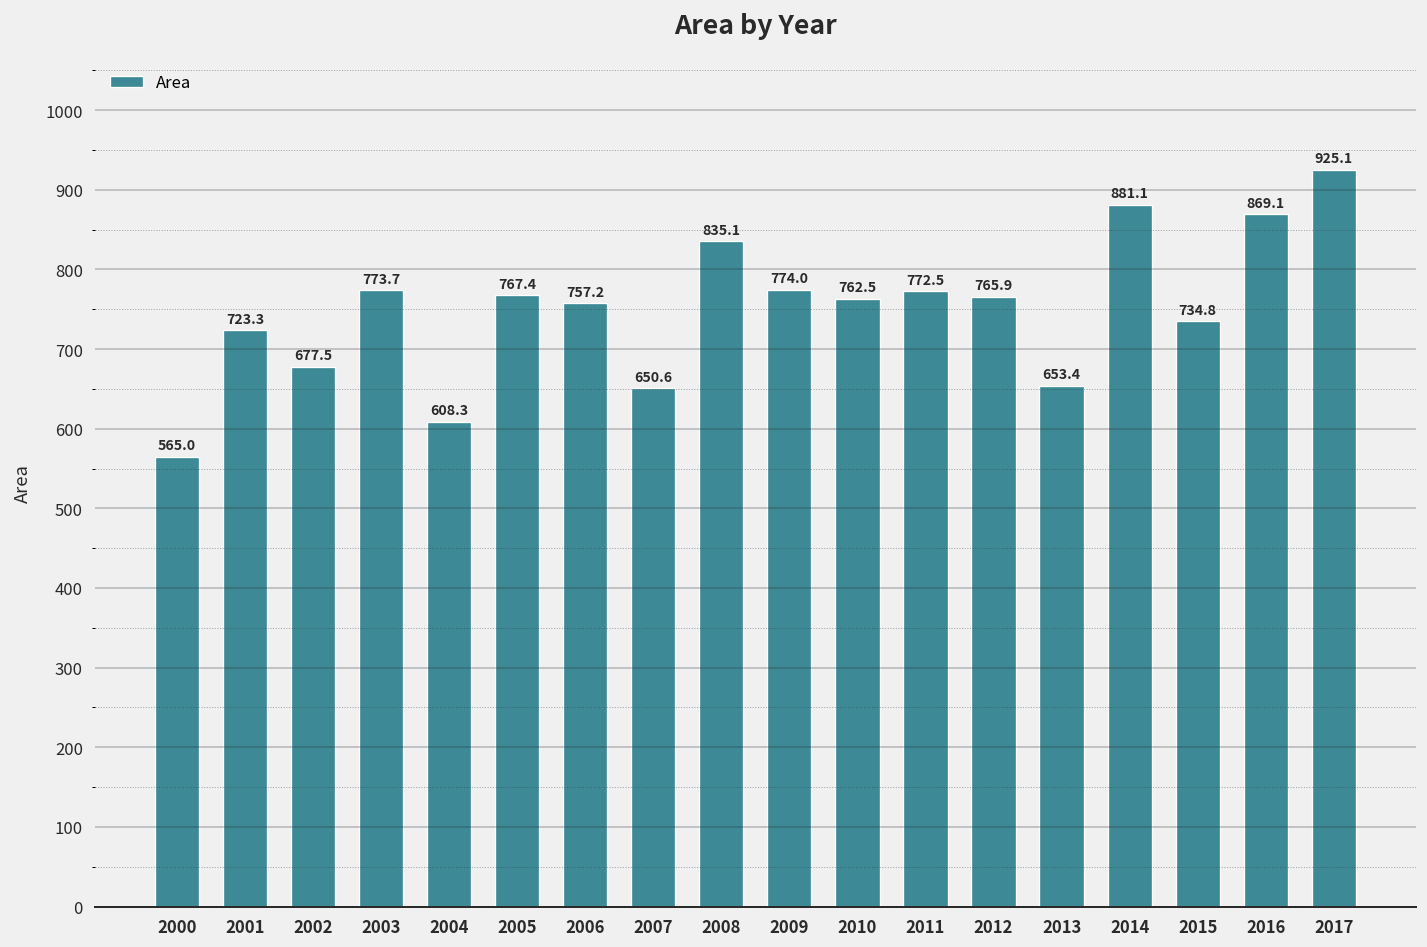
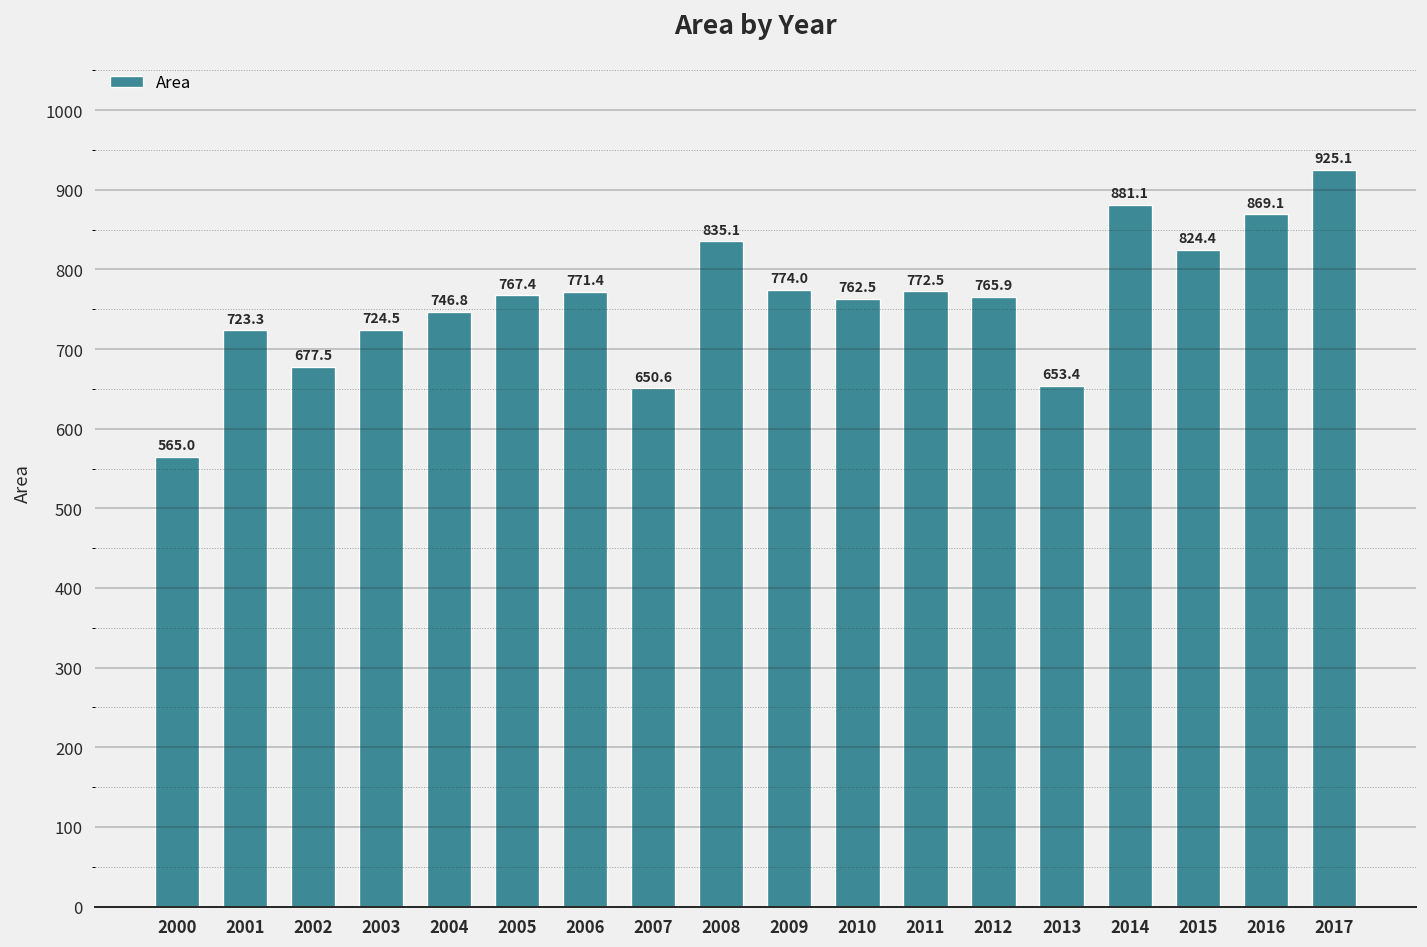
2003: 773.7 -> 724.5
2004: 608.3 -> 746.8
2006: 757.2 -> 771.4
2015: 734.8 -> 824.4
